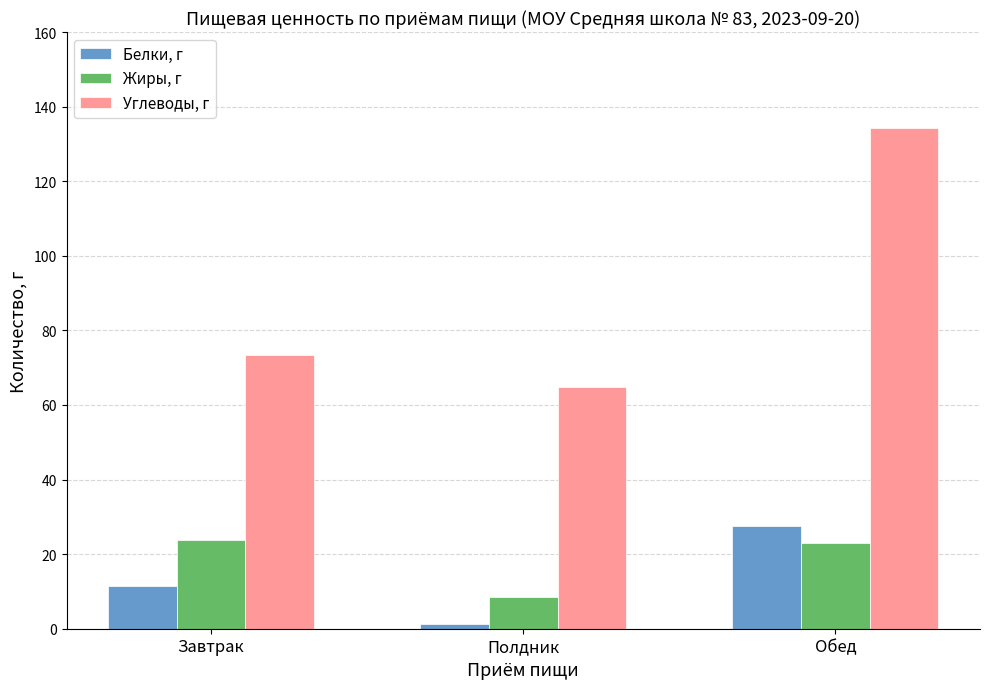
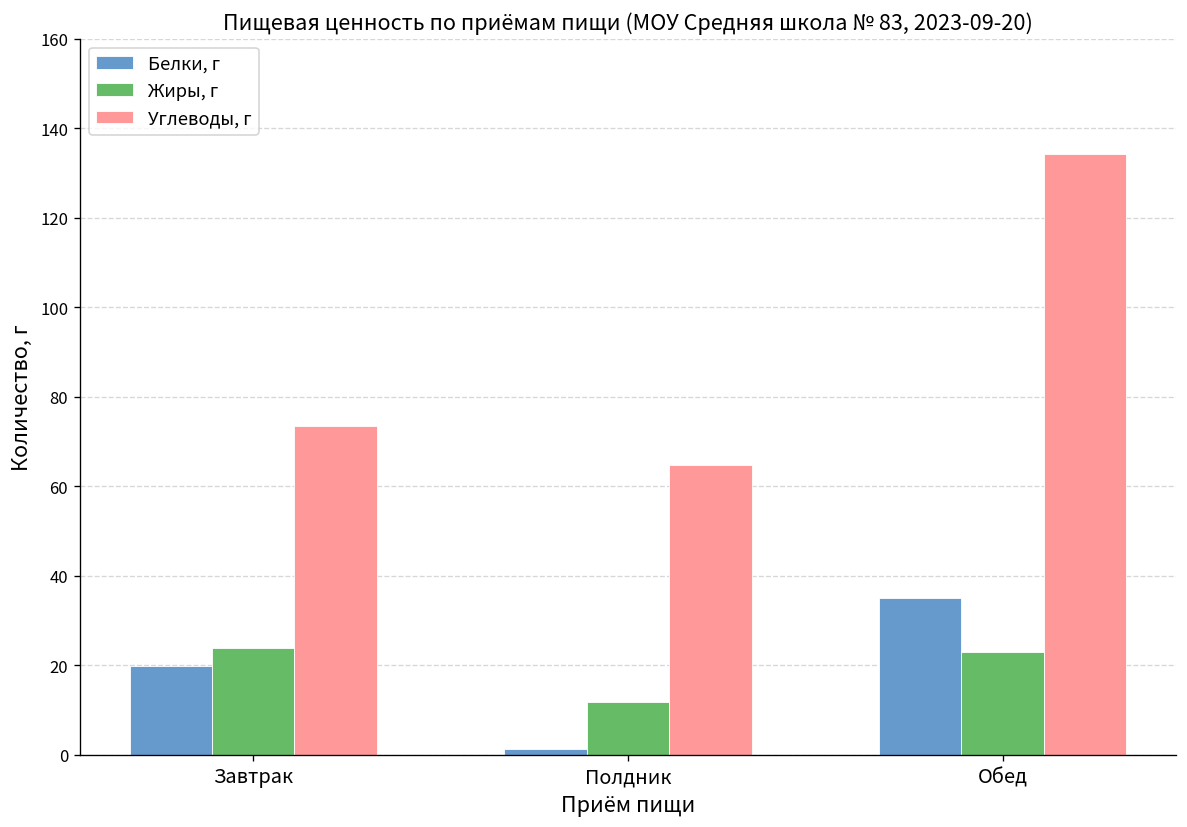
Белки, г, Завтрак: 12 -> 20
Жиры, г, Полдник: 9 -> 12
Белки, г, Обед: 28 -> 35
